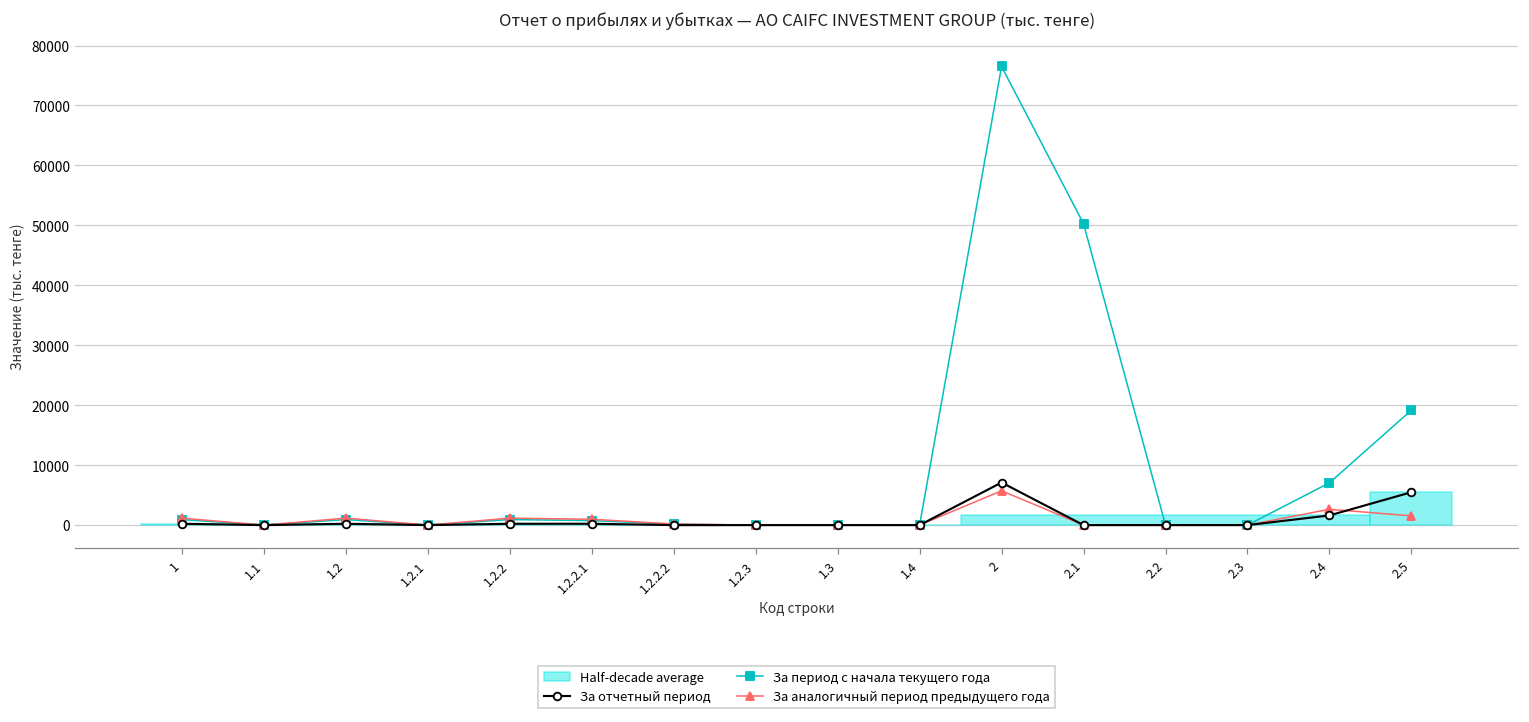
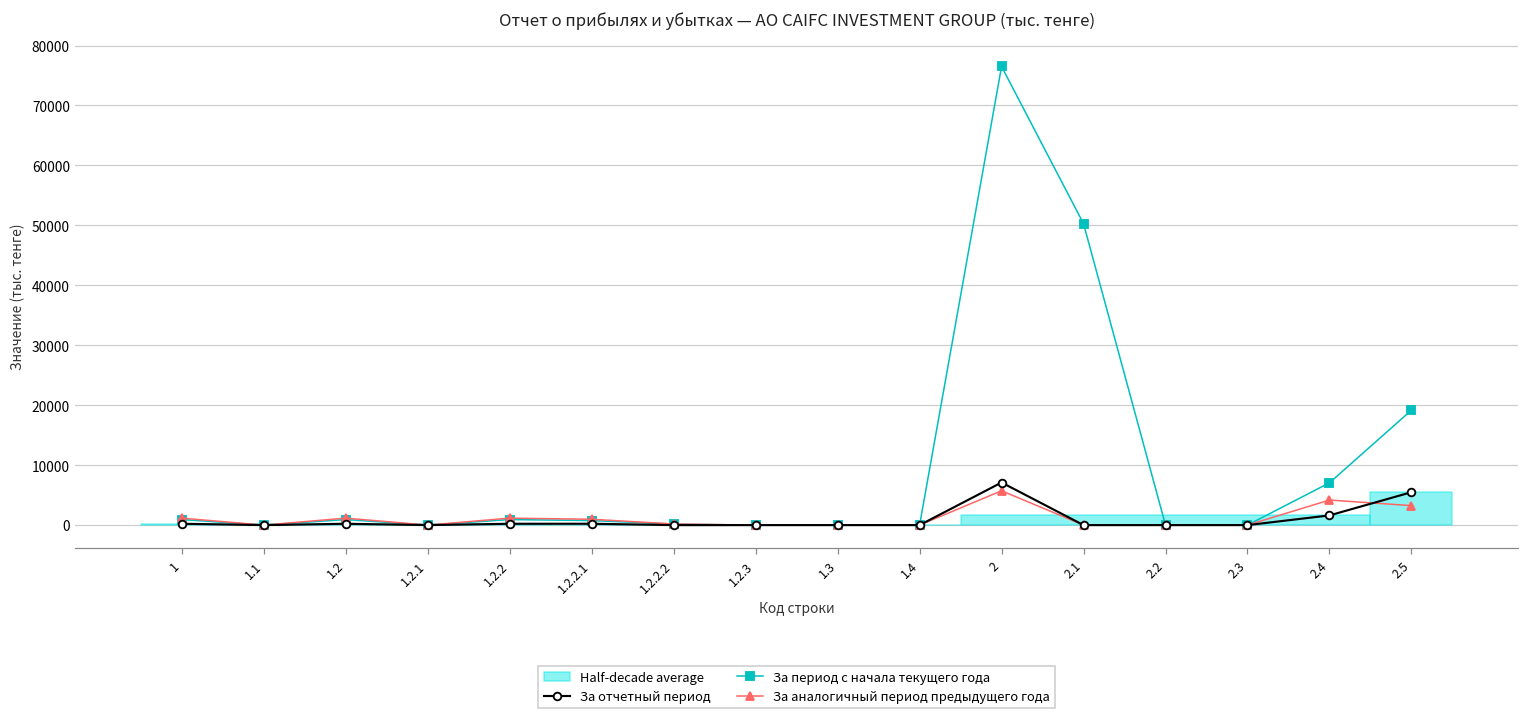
За аналогичный период предыдущего года, 2.4: 3000 -> 4000
За аналогичный период предыдущего года, 2.5: 2000 -> 3000
